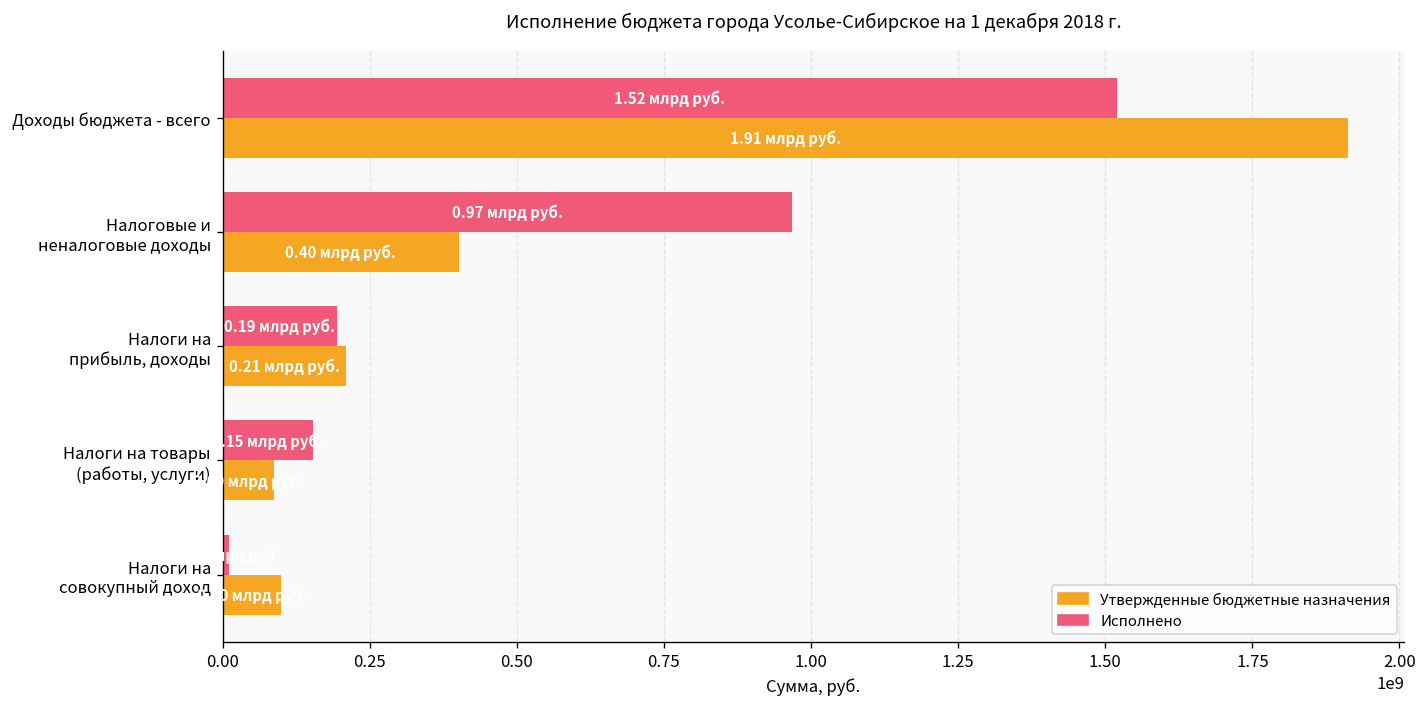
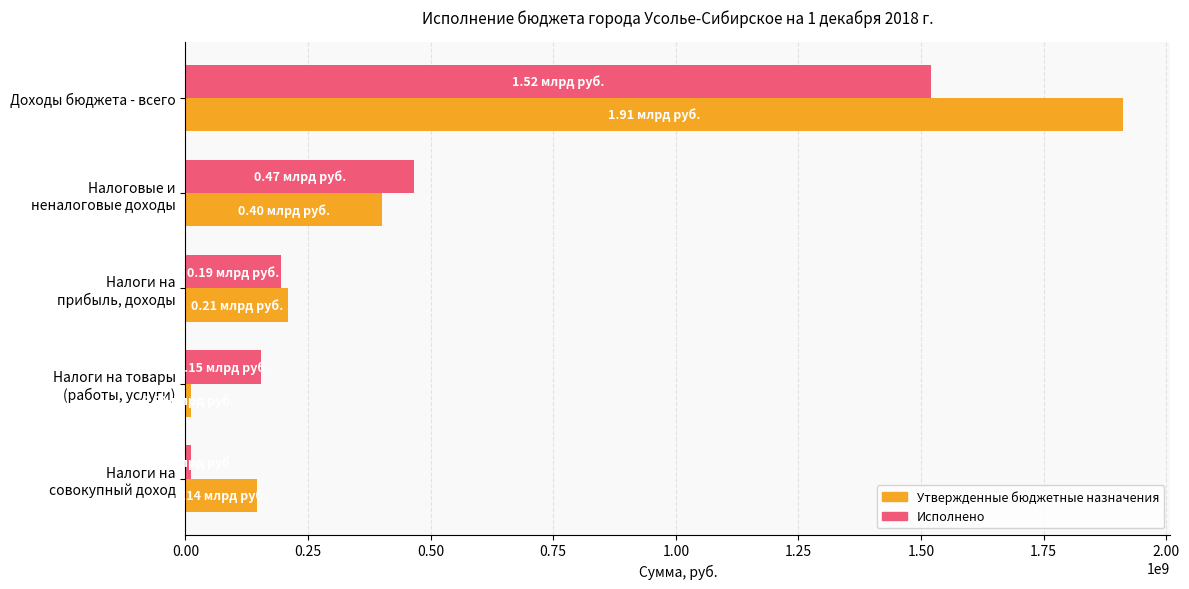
Исполнено, Налоговые и неналоговые доходы: 0.97 -> 0.47
Утвержденные бюджетные назначения, Налоги на товары (работы, услуги): 90000000 -> 10000000
Утвержденные бюджетные назначения, Налоги на совокупный доход: 0.10 -> 0.14
